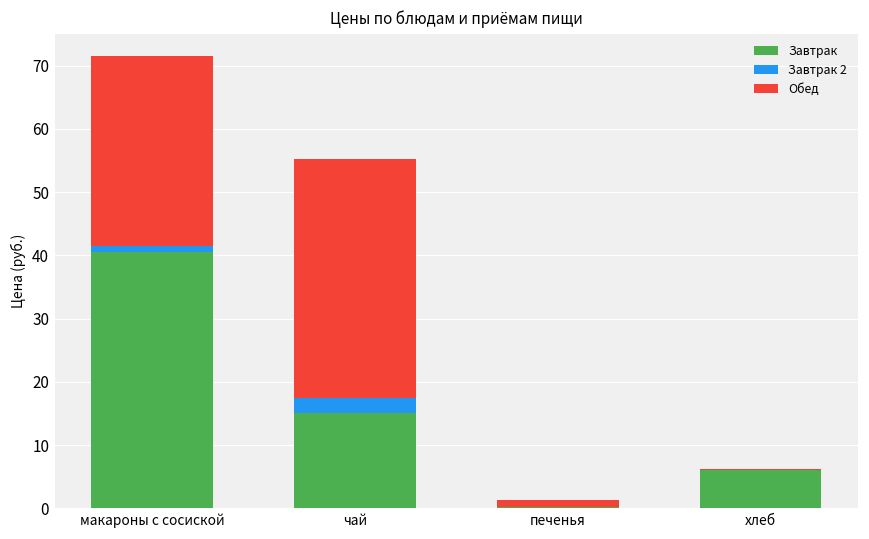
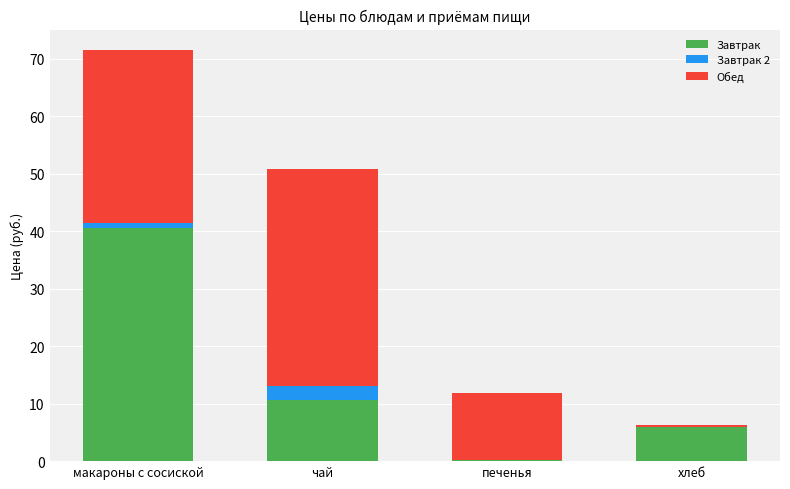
Завтрак, чай: 15 -> 11
Обед, печенья: 1 -> 12
